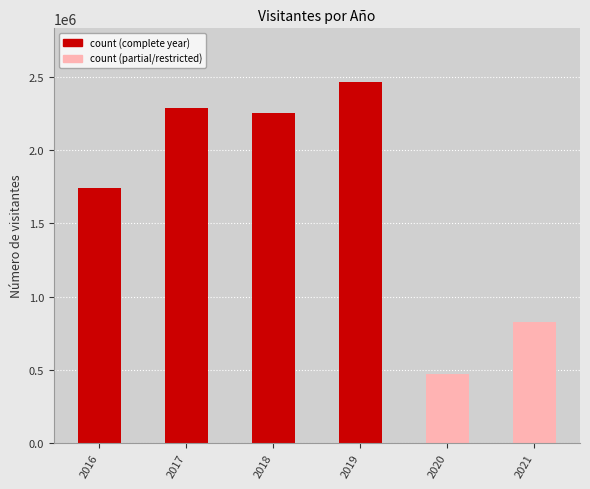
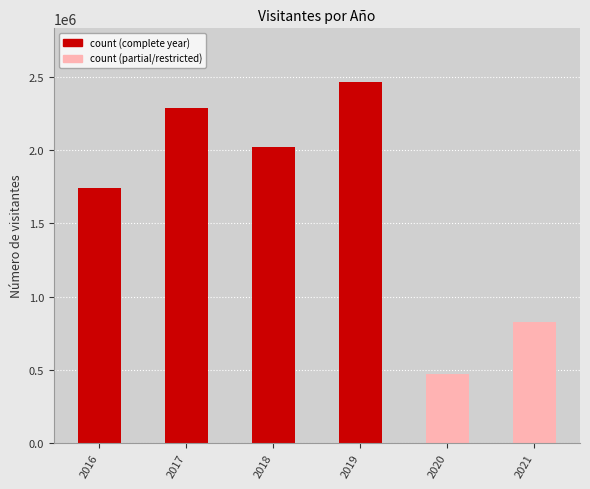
2018: 2250000 -> 2020000
